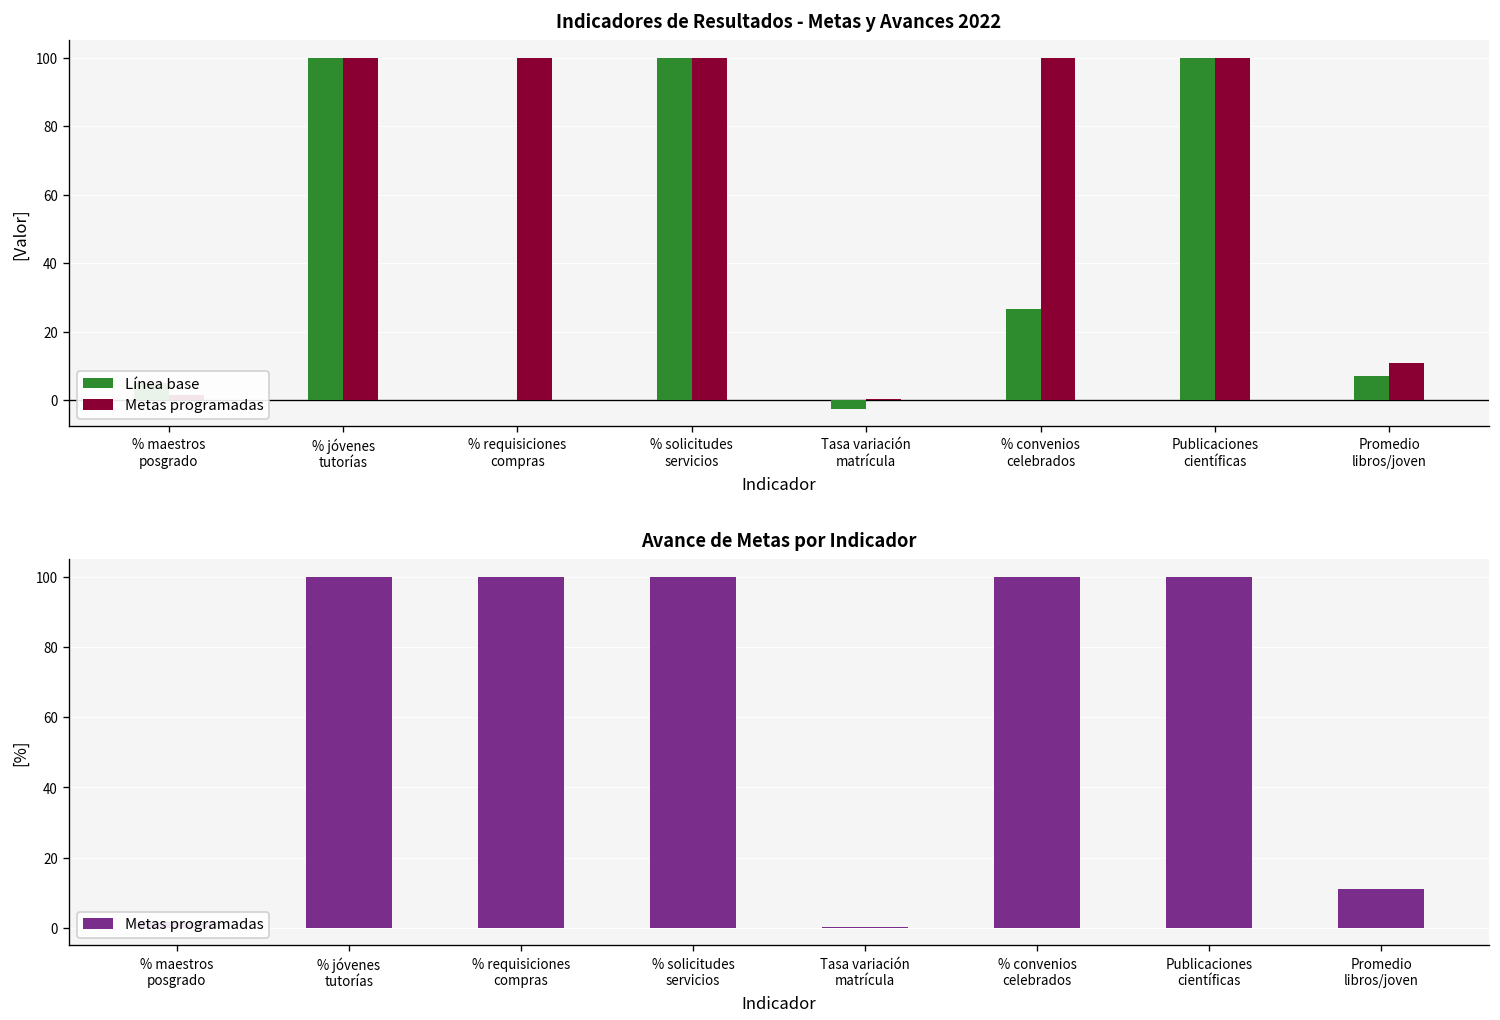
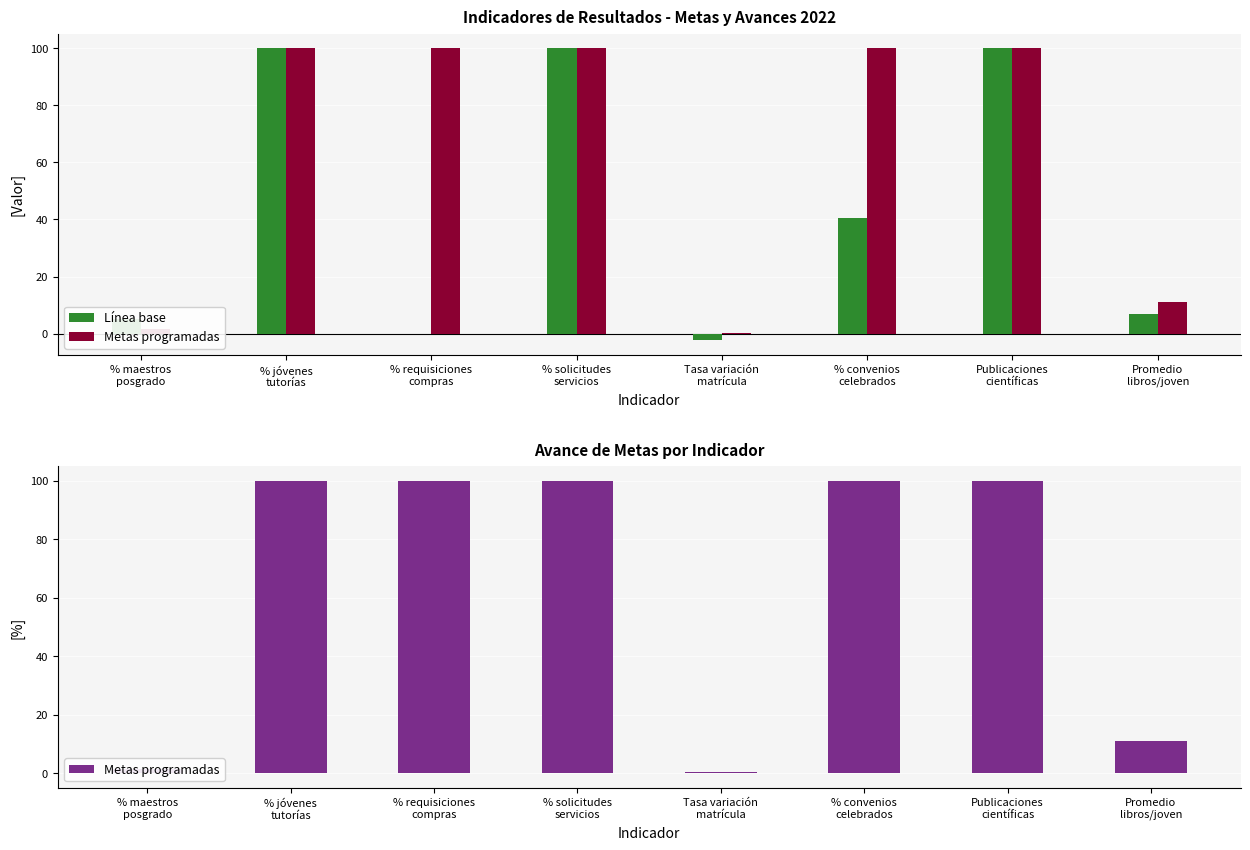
Indicadores de Resultados - Metas y Avances 2022, Línea base, % convenios celebrados: 27 -> 40
